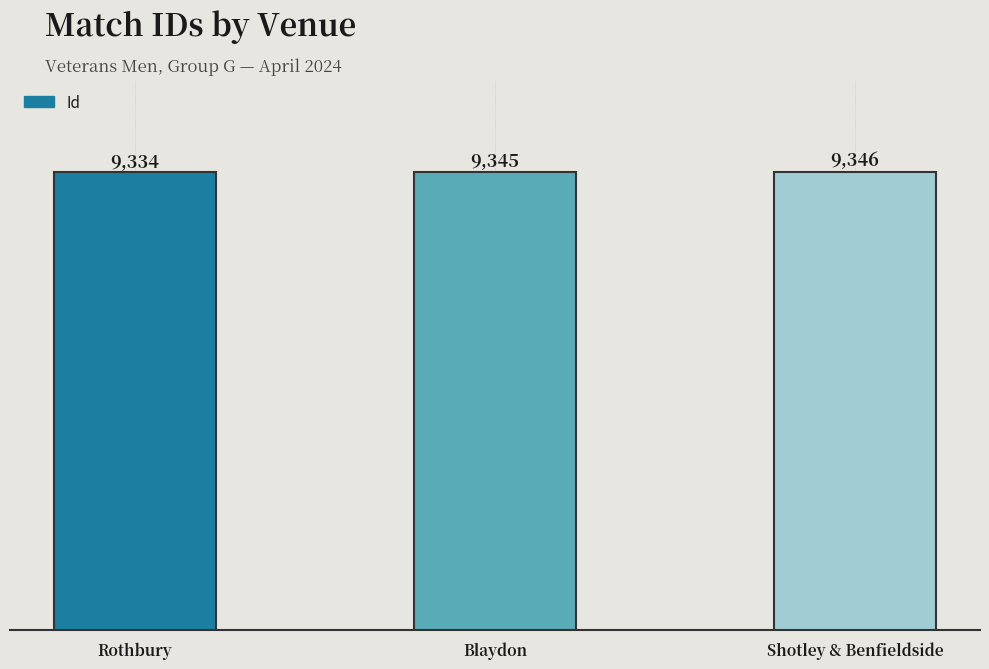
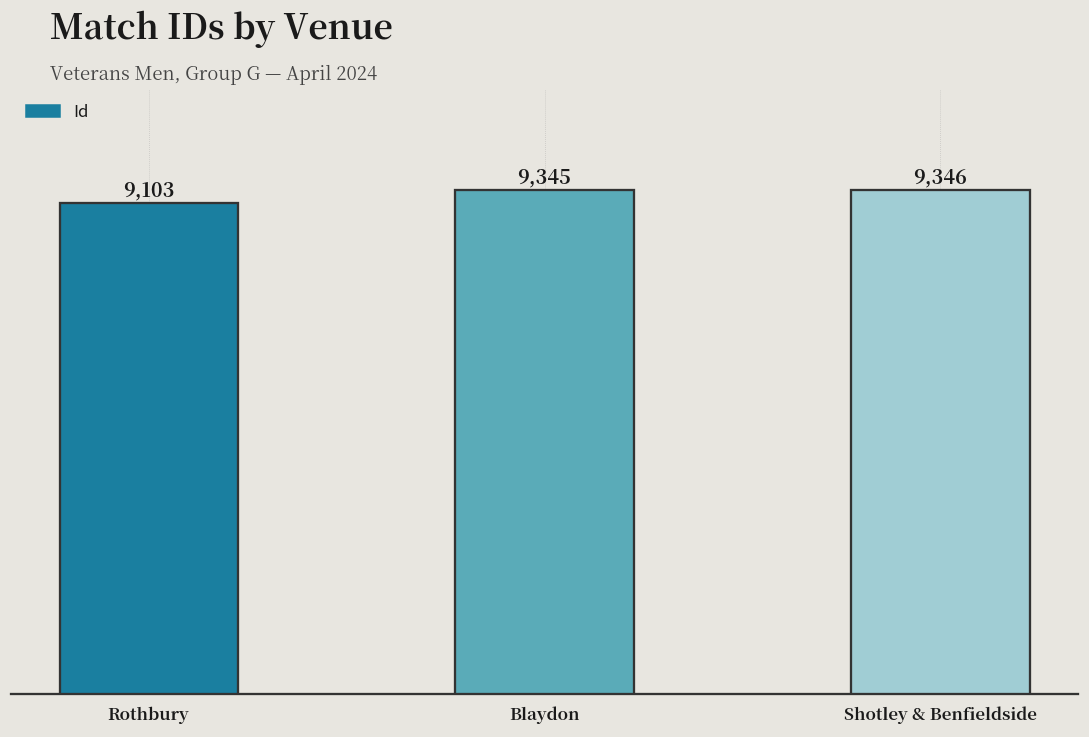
Rothbury: 9,334 -> 9,103
